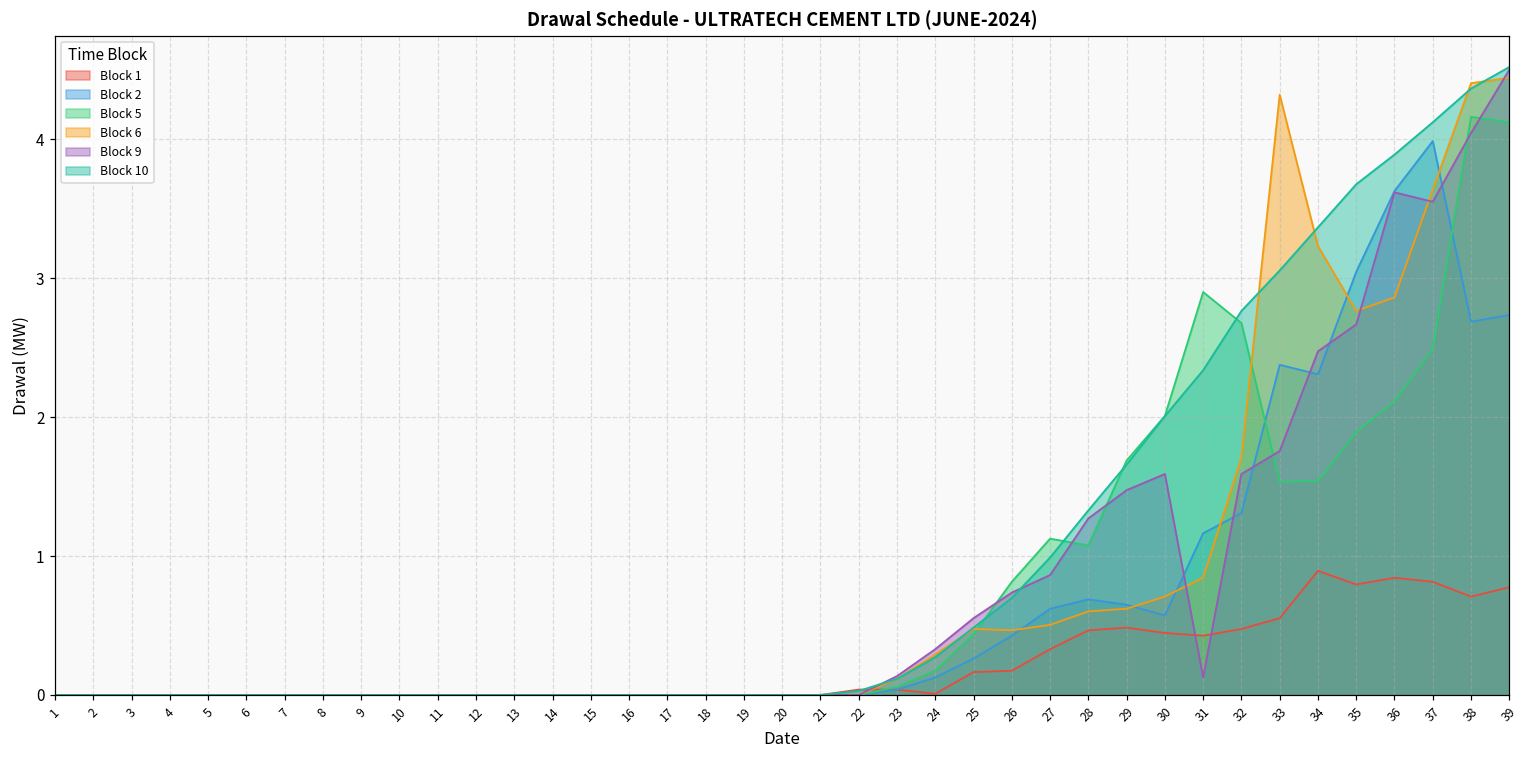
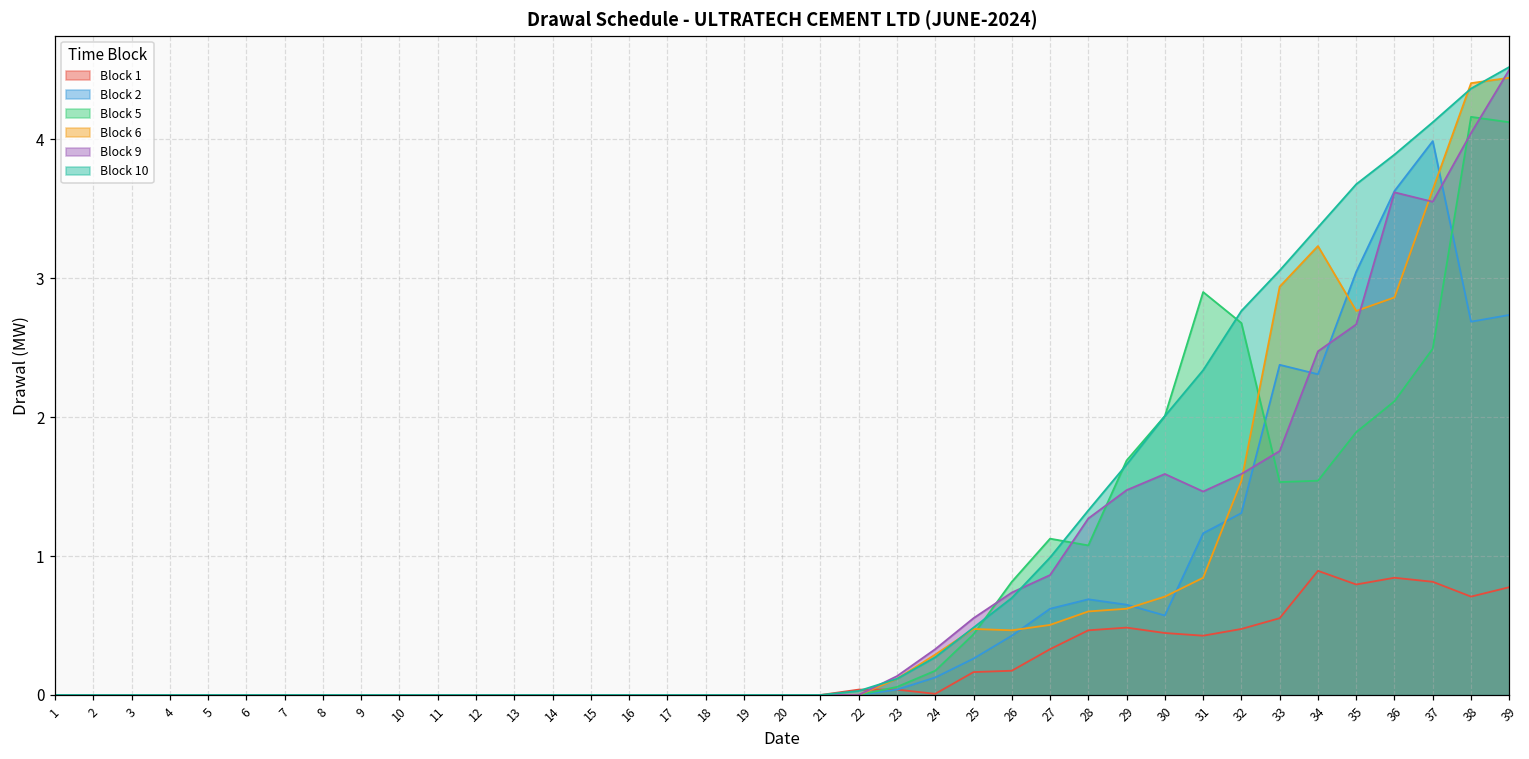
Block 9, 31: 0.13 -> 1.46
Block 6, 32: 1.71 -> 1.54
Block 6, 33: 4.32 -> 2.94
